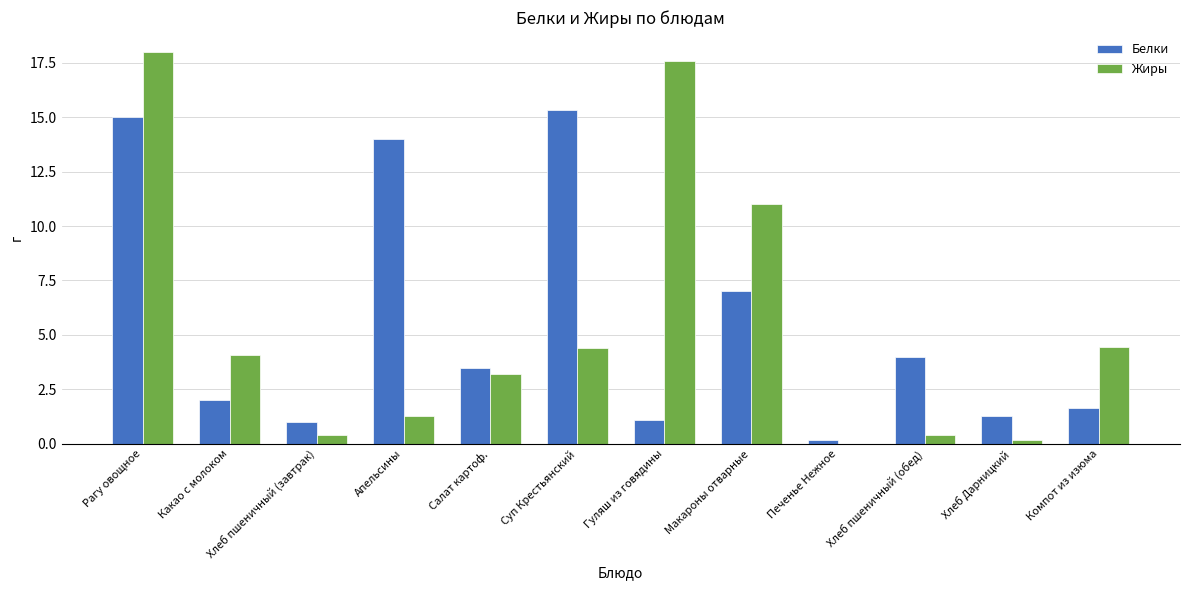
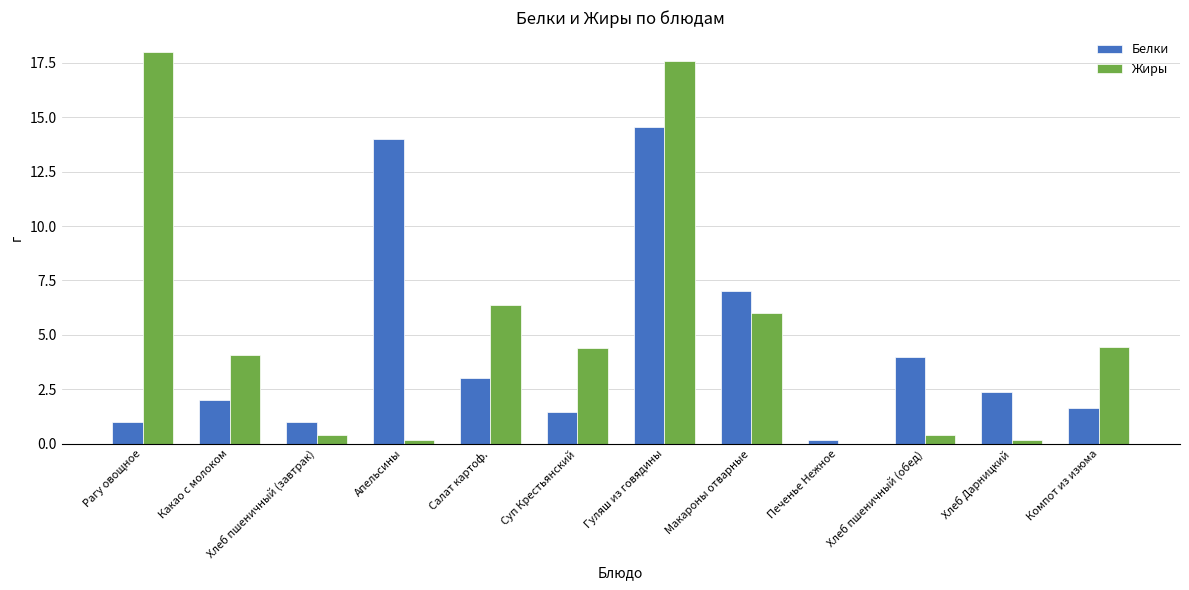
Белки, Рагу овощное: 15 -> 1
Жиры, Апельсины: 1.3 -> 0.2
Белки, Салат картоф.: 3.5 -> 3.0
Жиры, Салат картоф.: 3.2 -> 6.4
Белки, Суп Крестьянский: 15.3 -> 1.5
Белки, Гуляш из говядины: 1.1 -> 14.6
Жиры, Макароны отварные: 11 -> 6
Белки, Хлеб Дарницкий: 1.3 -> 2.4
